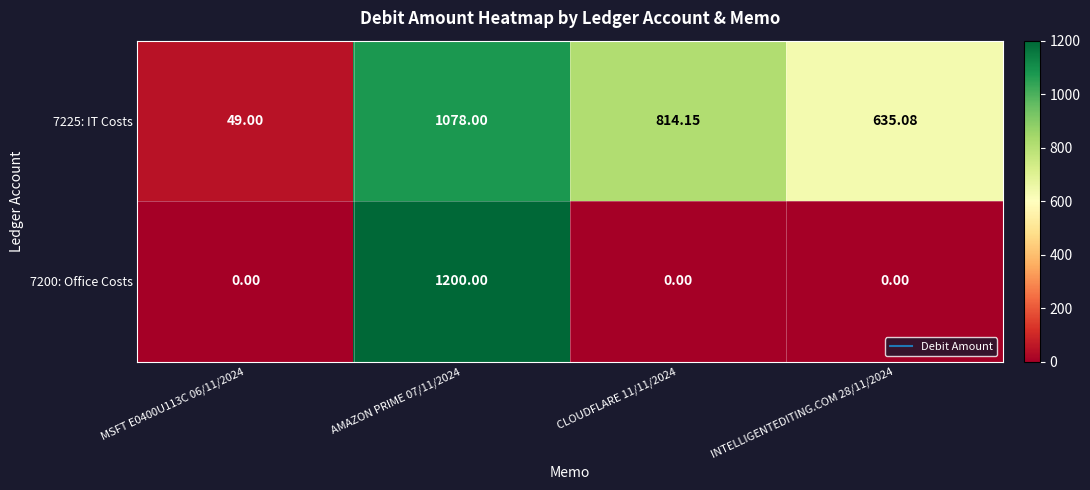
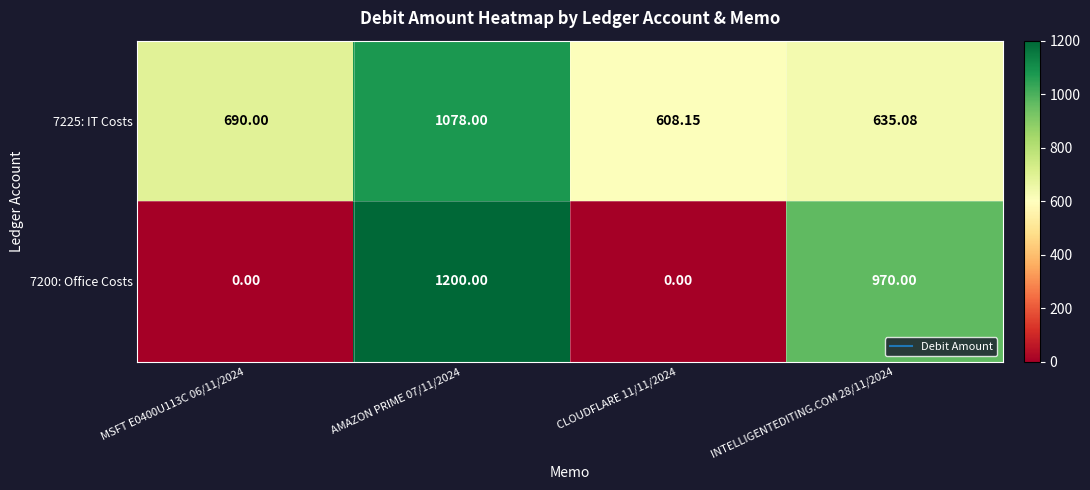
7225: IT Costs, MSFT E0400U113C 06/11/2024: 49.00 -> 690.00
7225: IT Costs, CLOUDFLARE 11/11/2024: 814.15 -> 608.15
7200: Office Costs, INTELLIGENTEDITING.COM 28/11/2024: 0.00 -> 970.00
